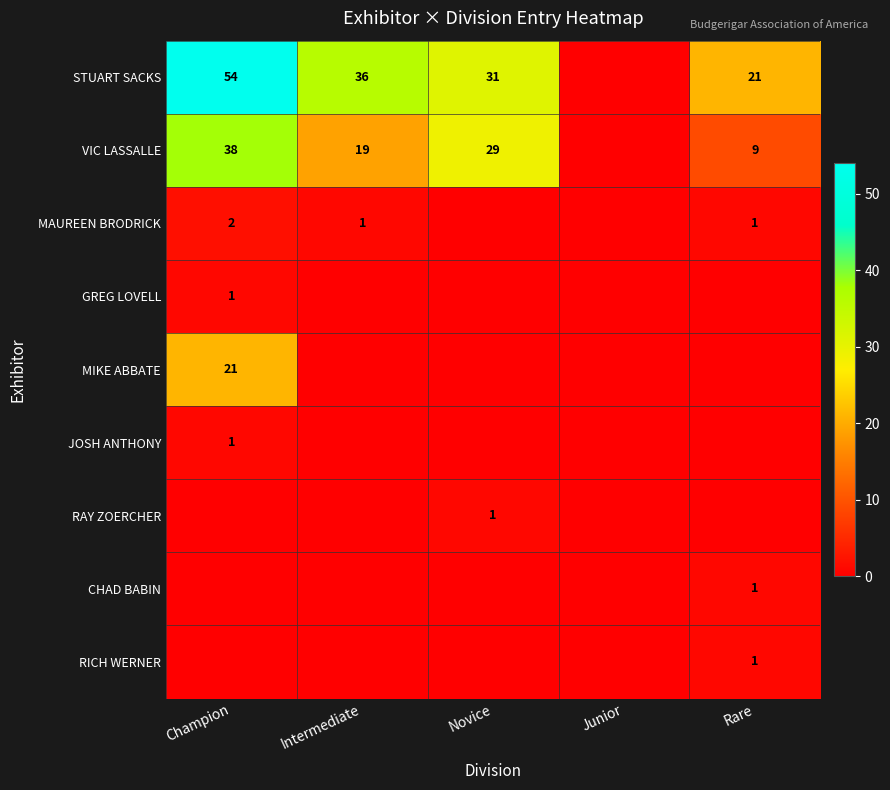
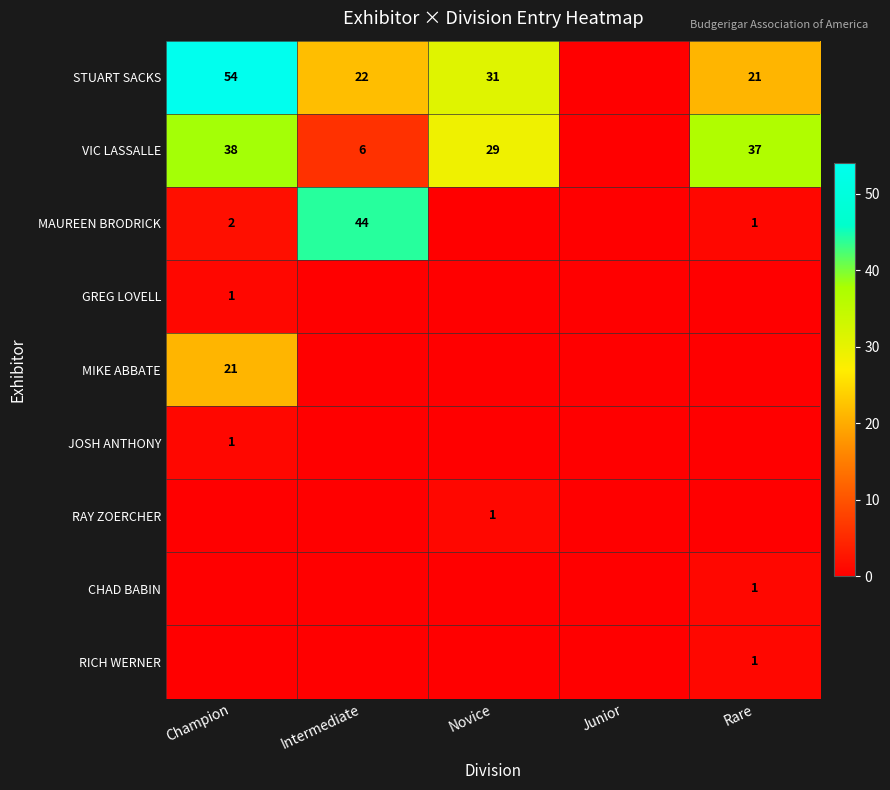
STUART SACKS, Intermediate: 36 -> 22
VIC LASSALLE, Intermediate: 19 -> 6
VIC LASSALLE, Rare: 9 -> 37
MAUREEN BRODRICK, Intermediate: 1 -> 44
